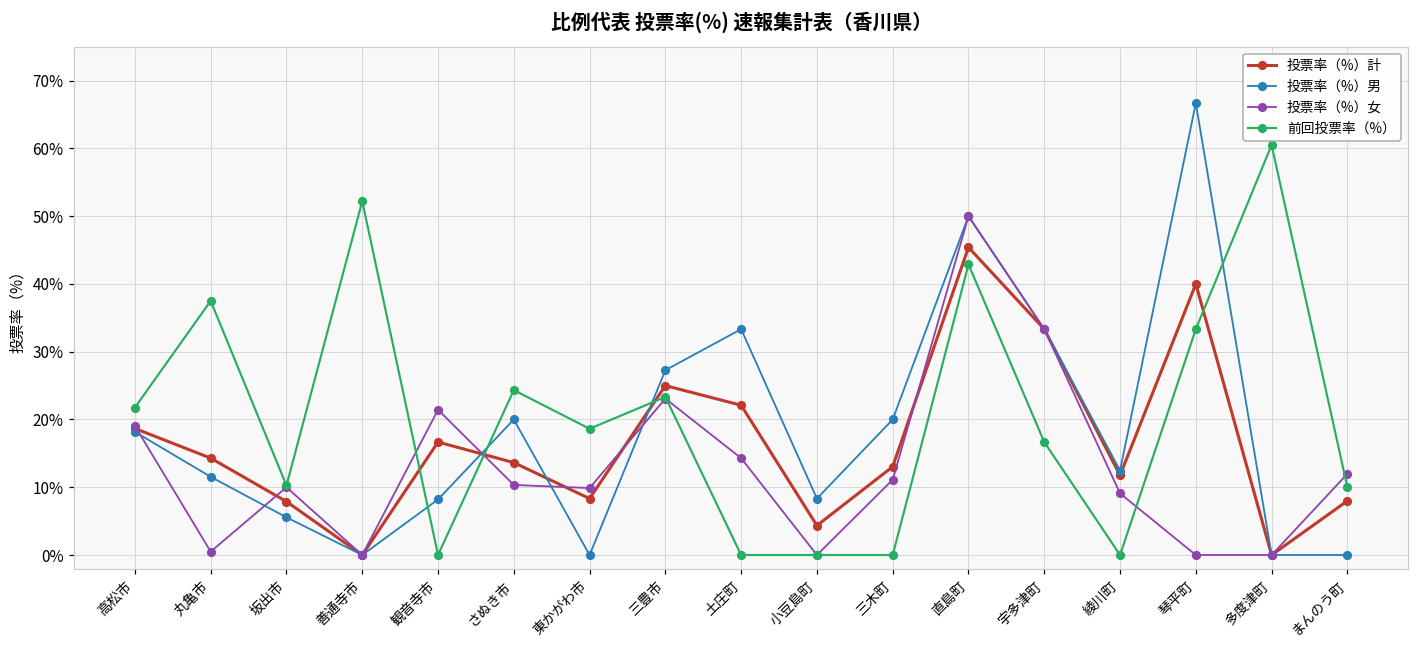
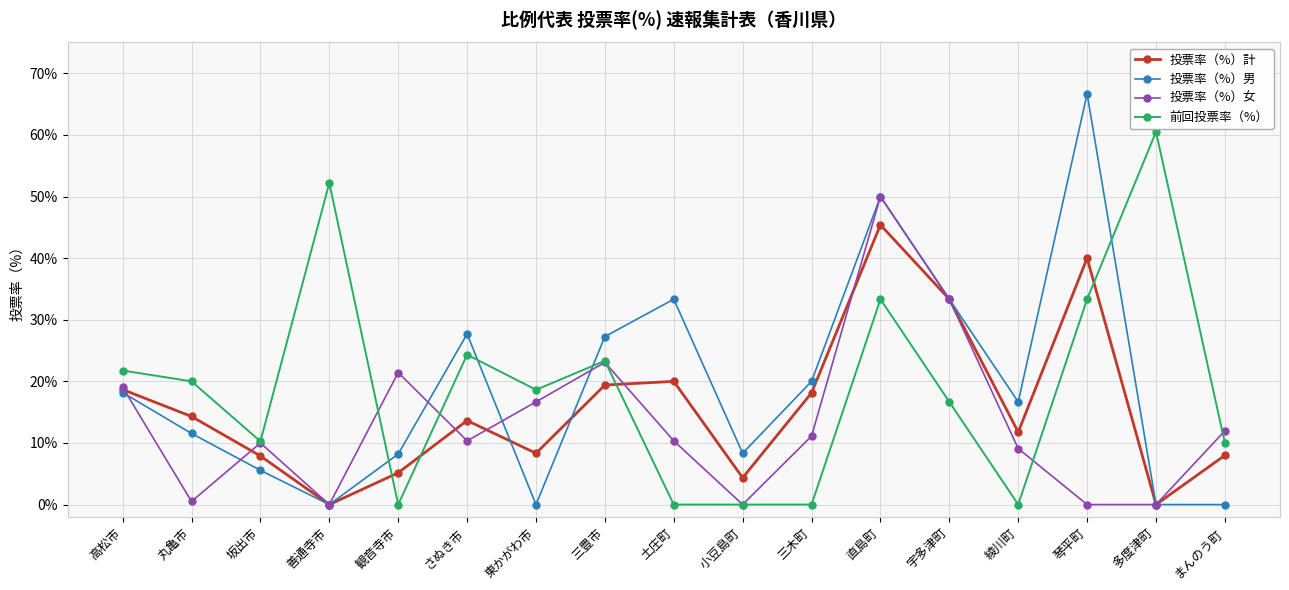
前回投票率（%）, 丸亀市: 38% -> 20%
投票率（%）計, 観音寺市: 17% -> 5%
投票率（%）男, さぬき市: 20% -> 28%
投票率（%）女, 東かがわ市: 10% -> 17%
投票率（%）計, 三豊市: 25% -> 19%
投票率（%）計, 土庄町: 22% -> 20%
投票率（%）女, 土庄町: 14% -> 10%
投票率（%）計, 三木町: 13% -> 18%
前回投票率（%）, 直島町: 43% -> 33%
投票率（%）男, 綾川町: 12% -> 17%
